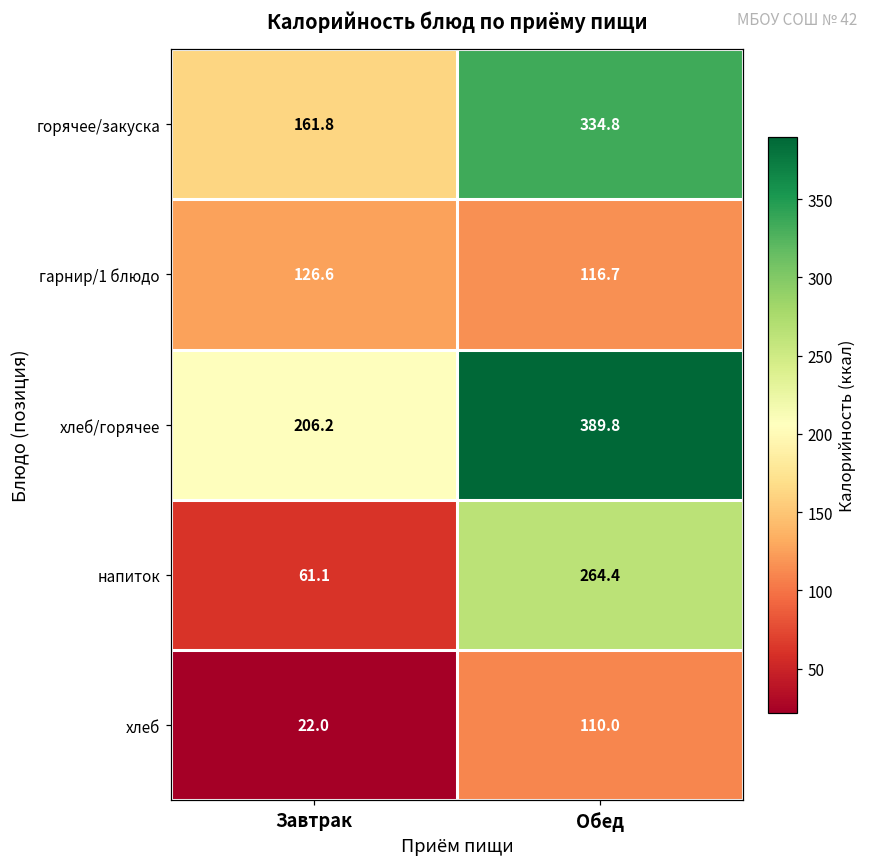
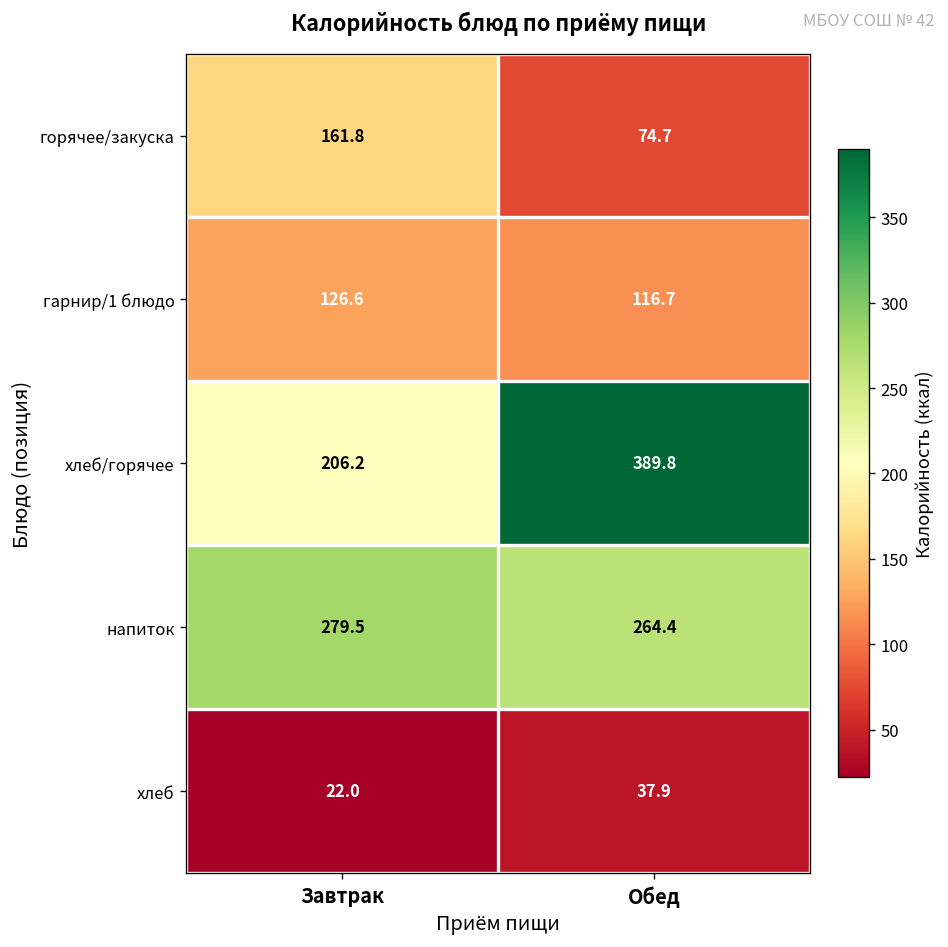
горячее/закуска, Обед: 334.8 -> 74.7
напиток, Завтрак: 61.1 -> 279.5
хлеб, Обед: 110.0 -> 37.9
